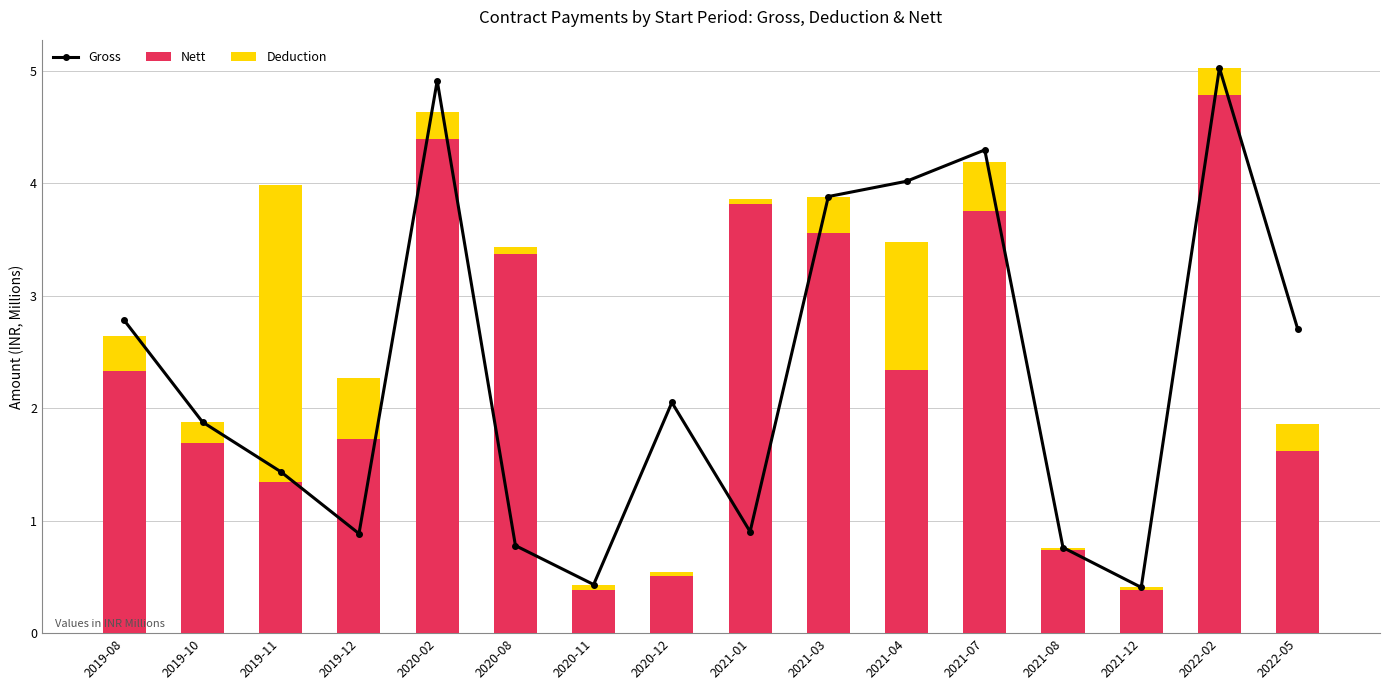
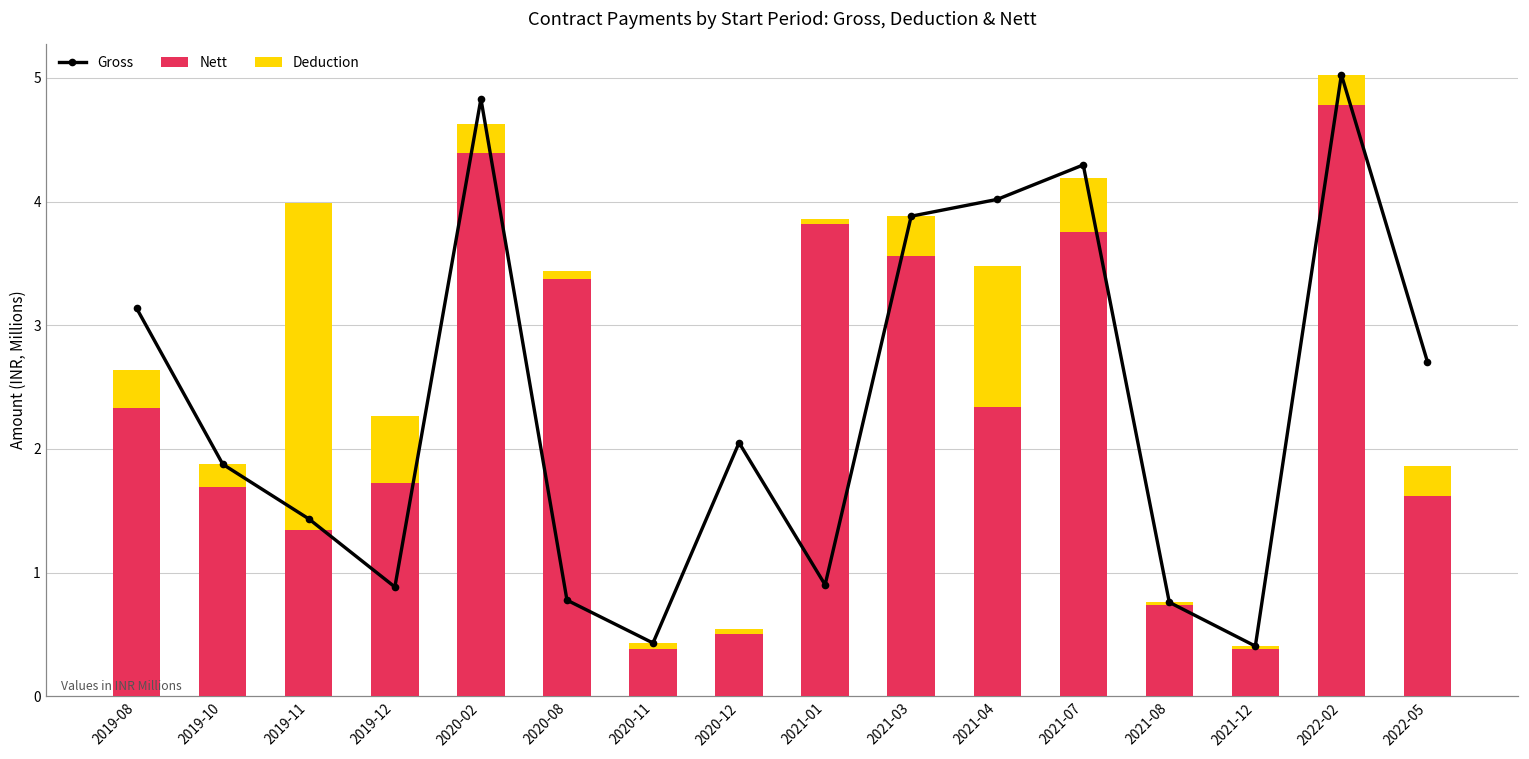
Gross, 2019-08: 2.78 -> 3.14
Gross, 2020-02: 4.91 -> 4.83
